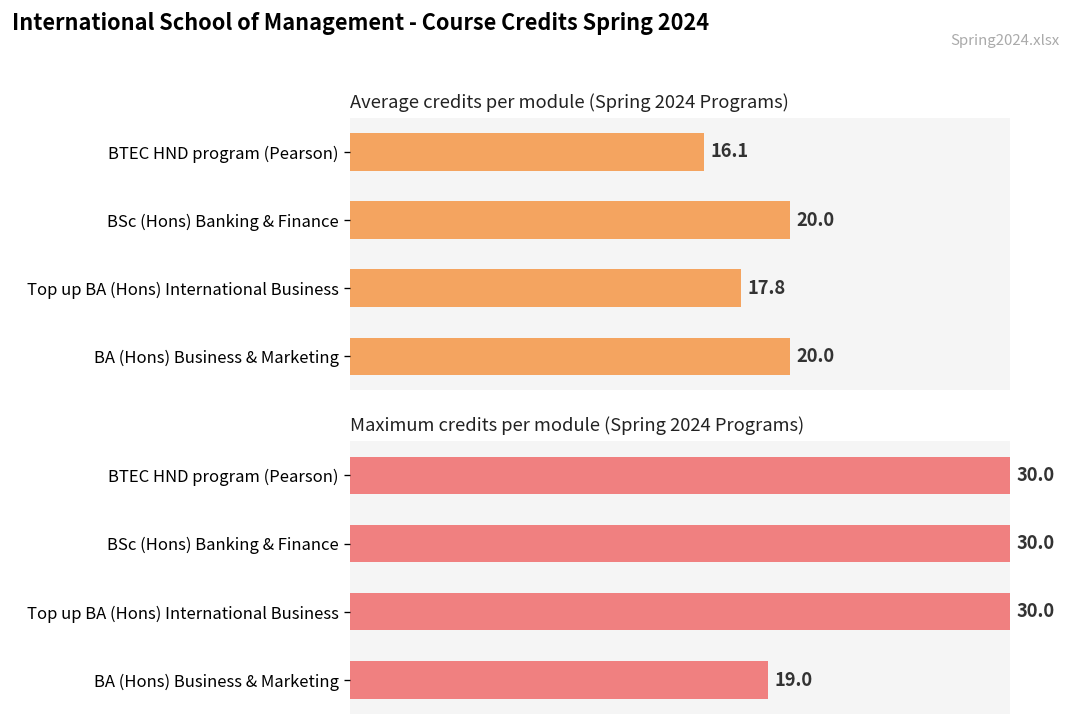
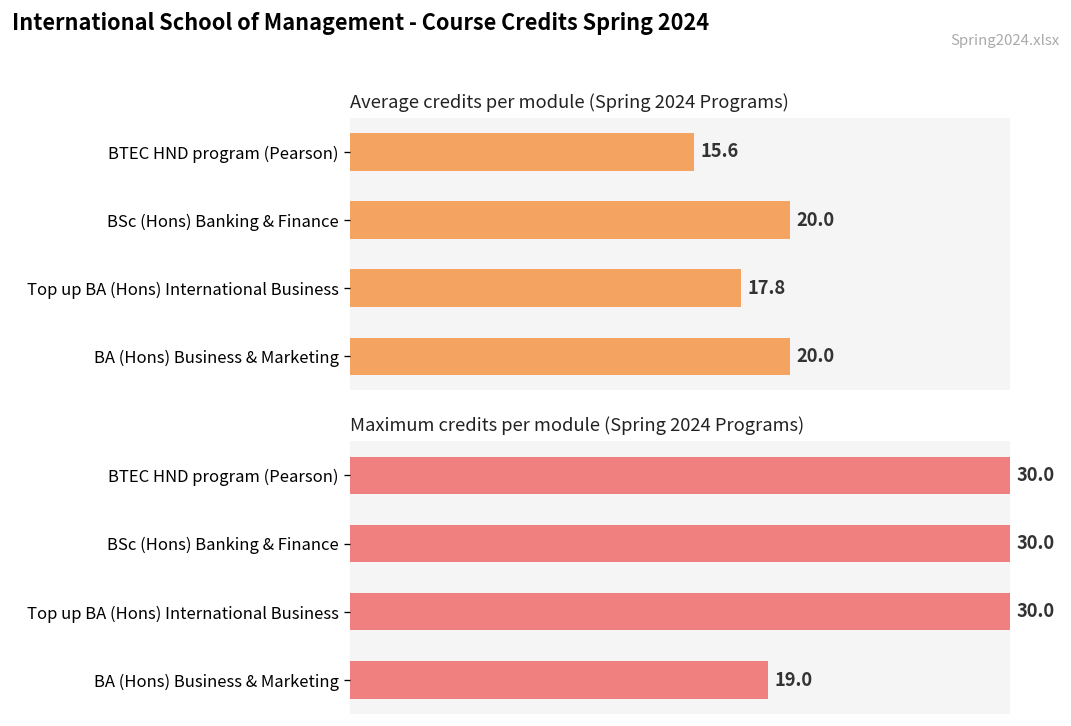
Average credits per module (Spring 2024 Programs), BTEC HND program (Pearson): 16.1 -> 15.6
